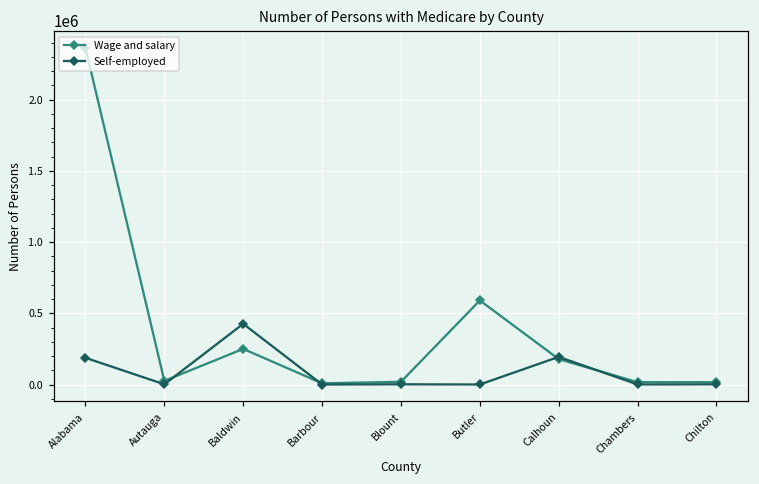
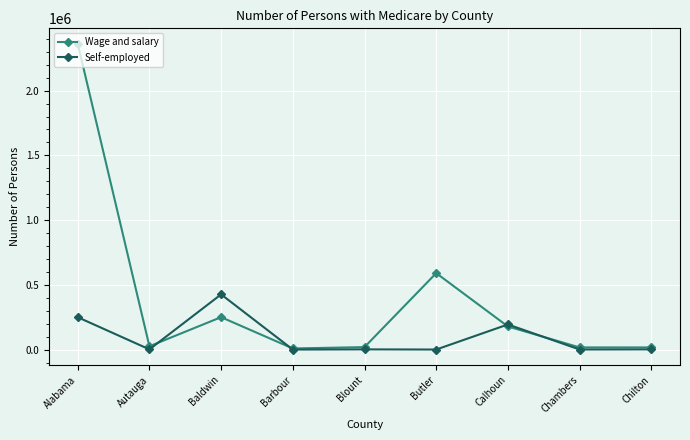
Self-employed, Alabama: 190000 -> 250000
